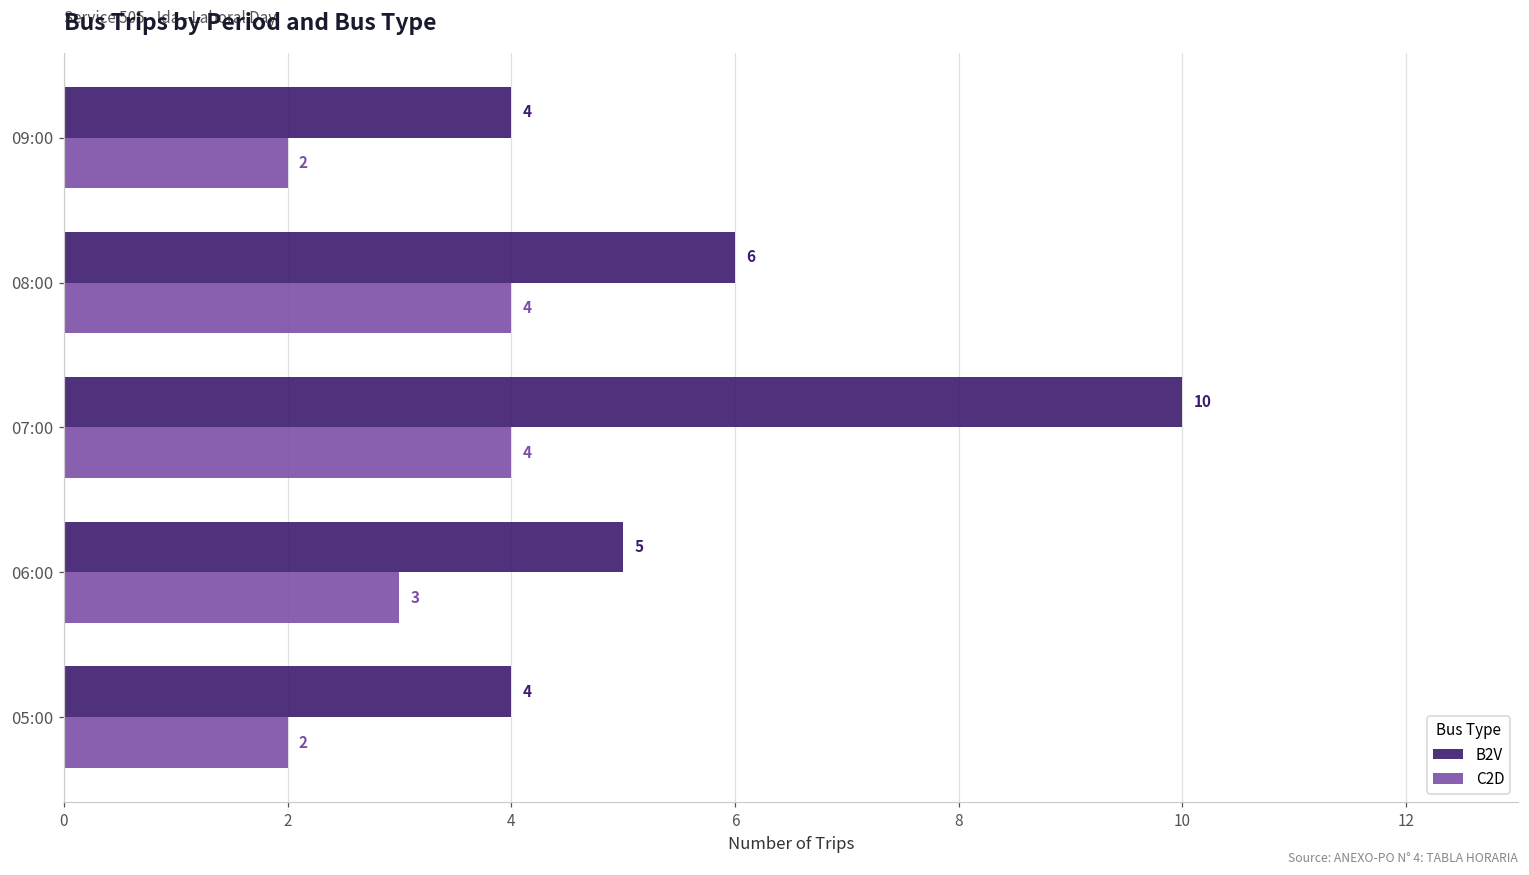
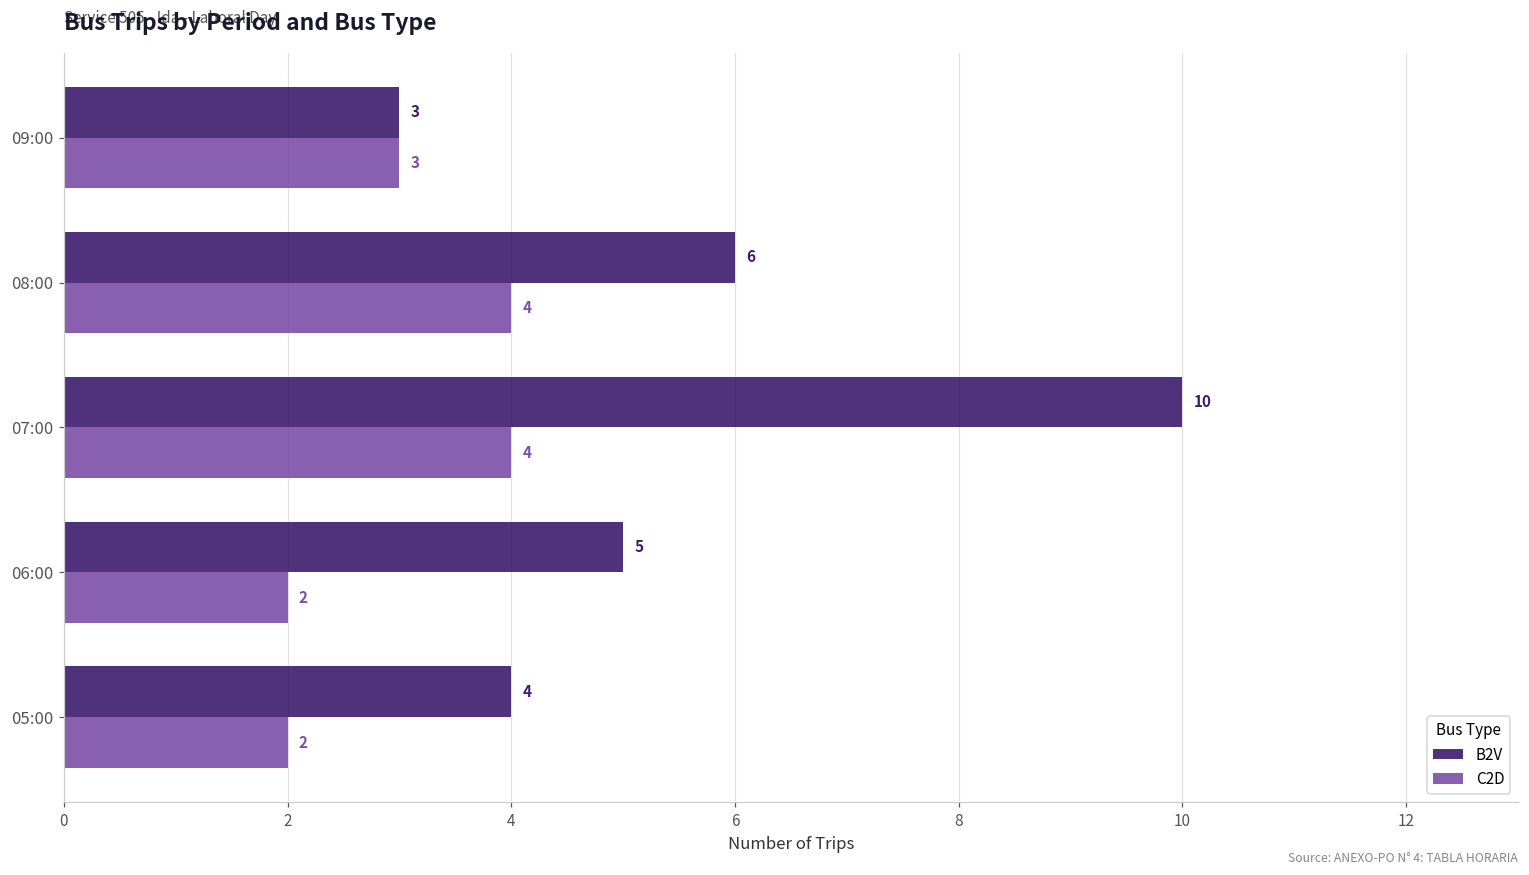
B2V, 09:00: 4 -> 3
C2D, 09:00: 2 -> 3
C2D, 06:00: 3 -> 2
